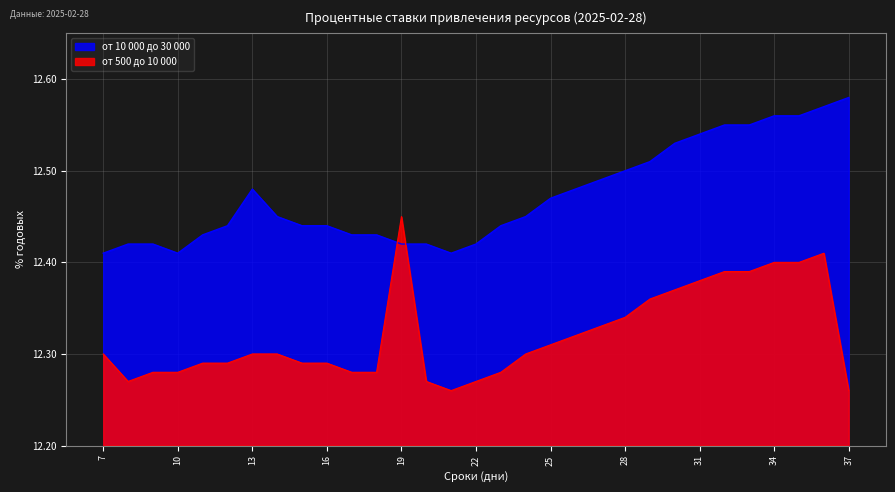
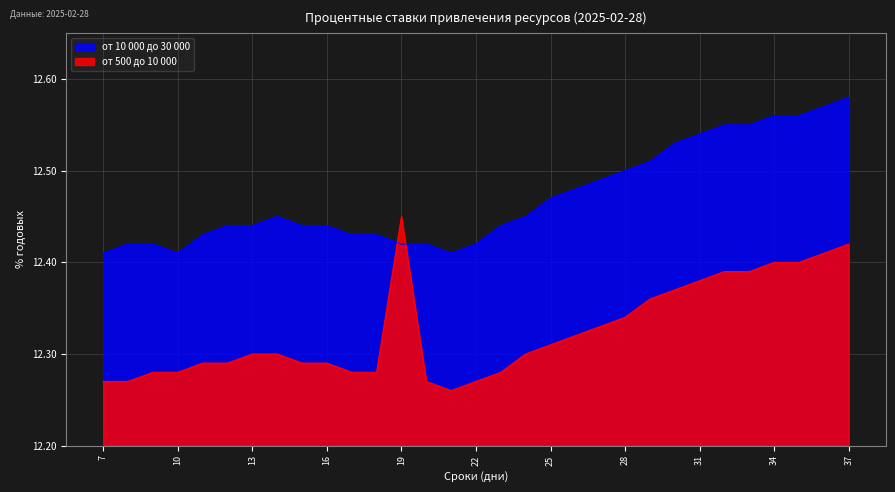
от 500 до 10 000, 7: 12.30 -> 12.27
от 10 000 до 30 000, 13: 12.48 -> 12.44
от 500 до 10 000, 37: 12.26 -> 12.42
